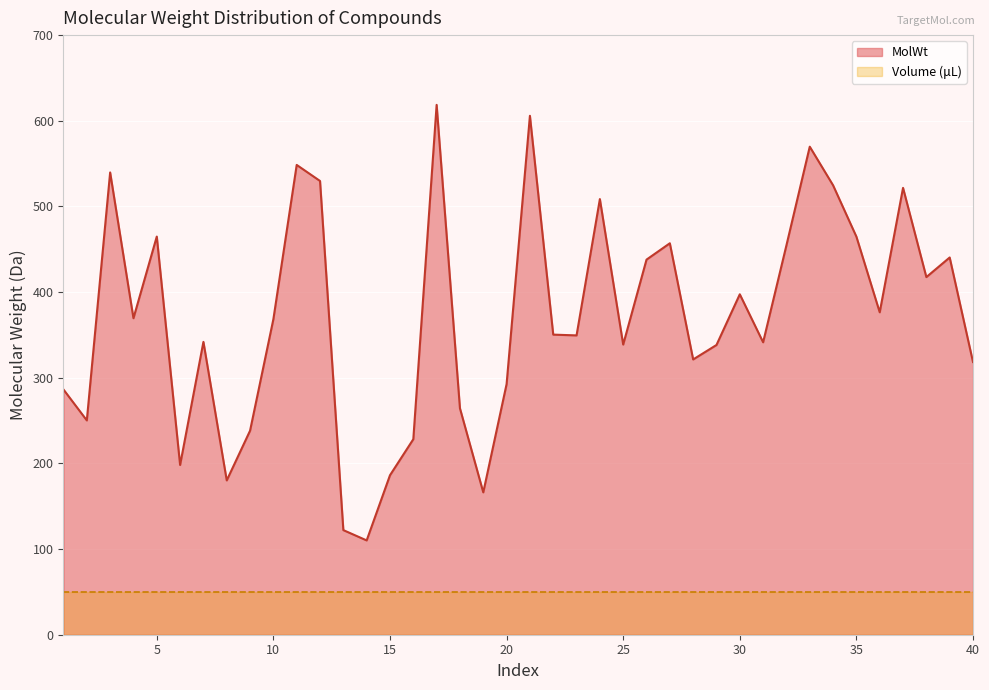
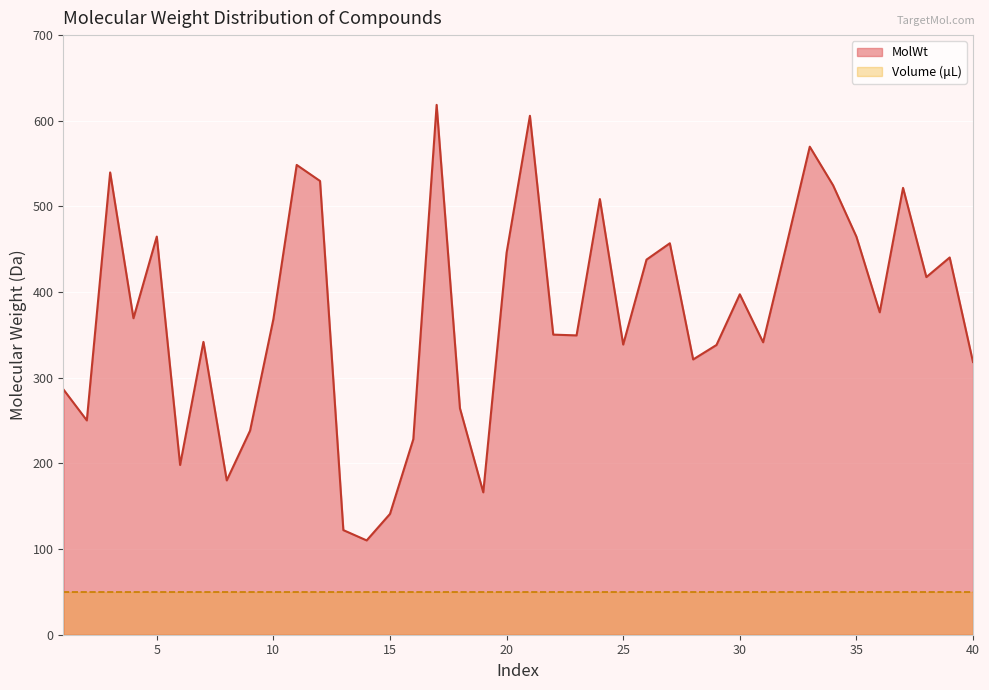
MolWt, 15: 190 -> 140
MolWt, 20: 290 -> 450
